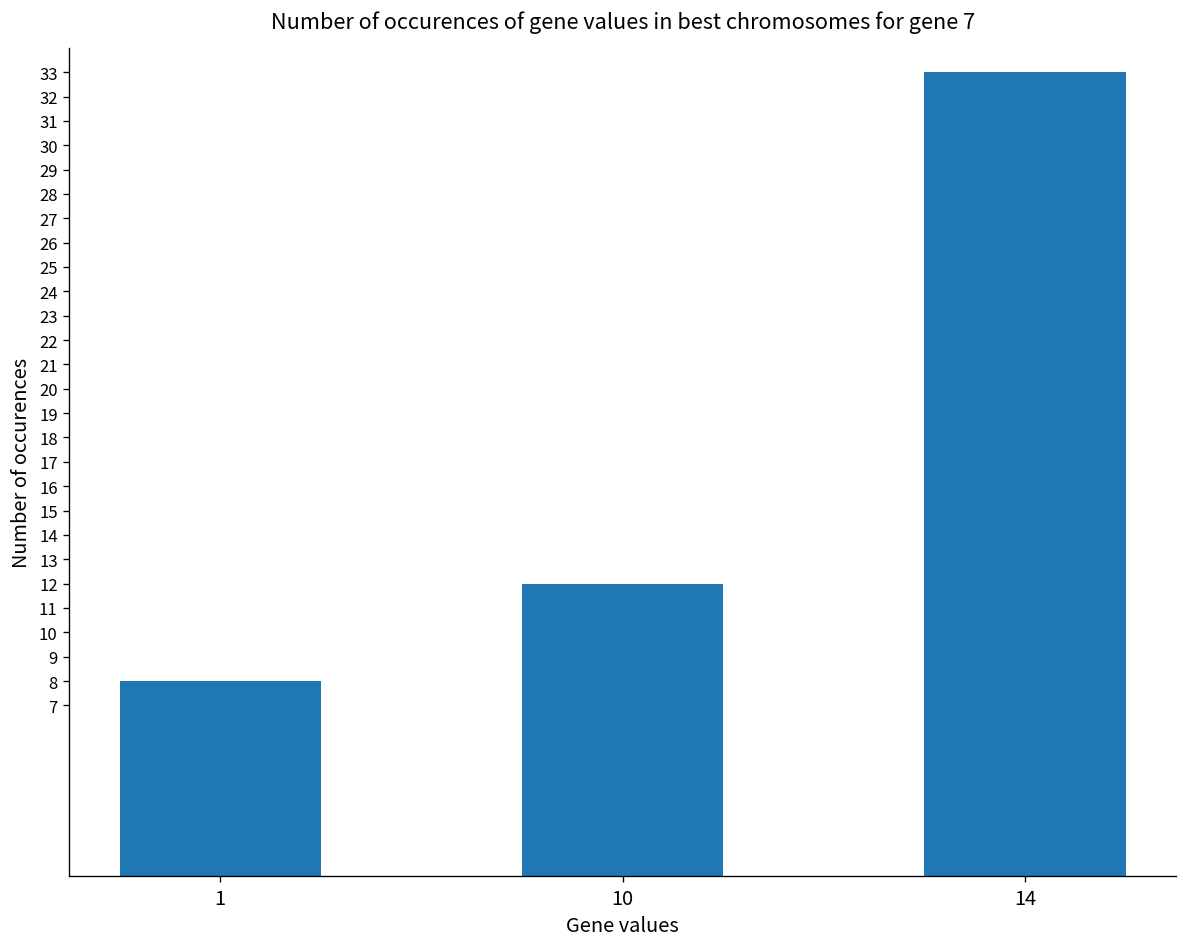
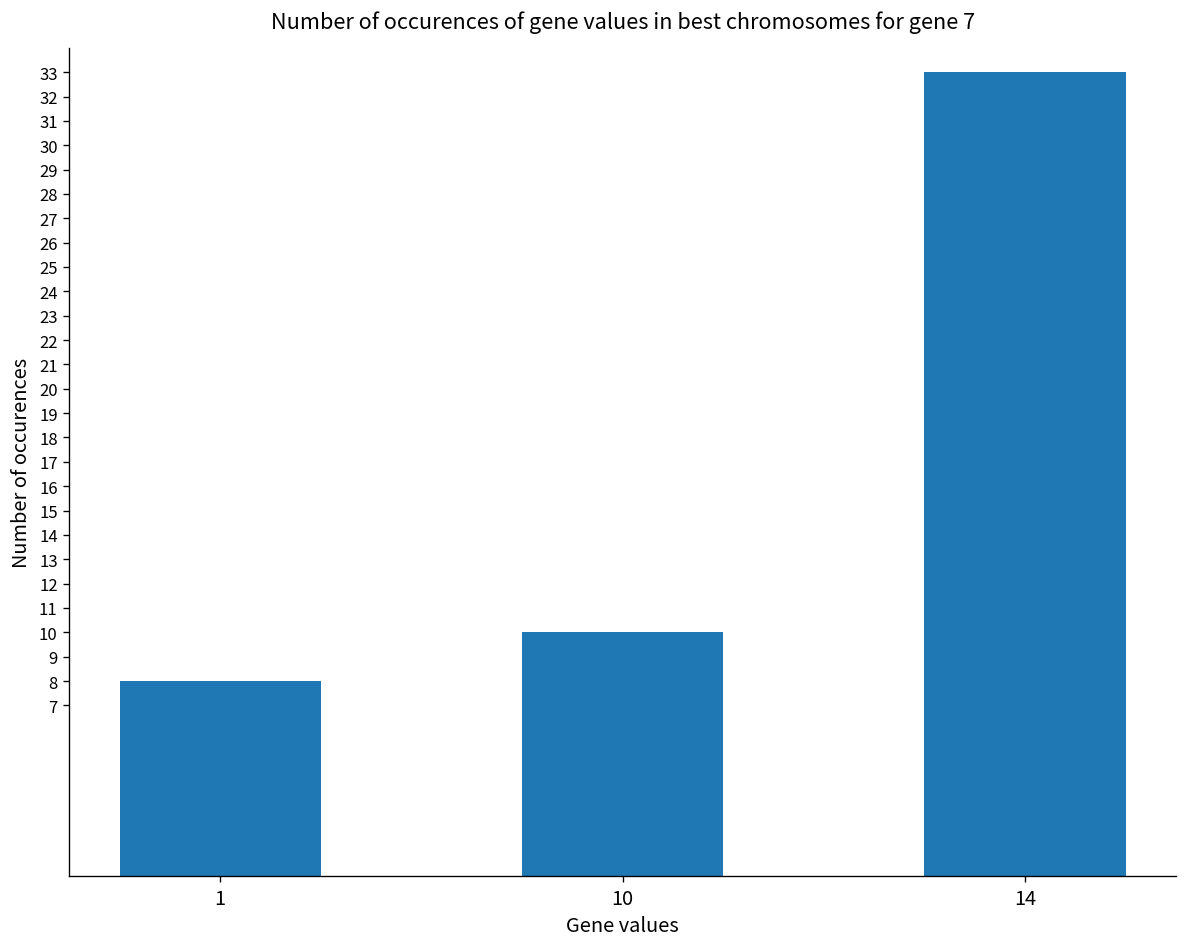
10: 12 -> 10
